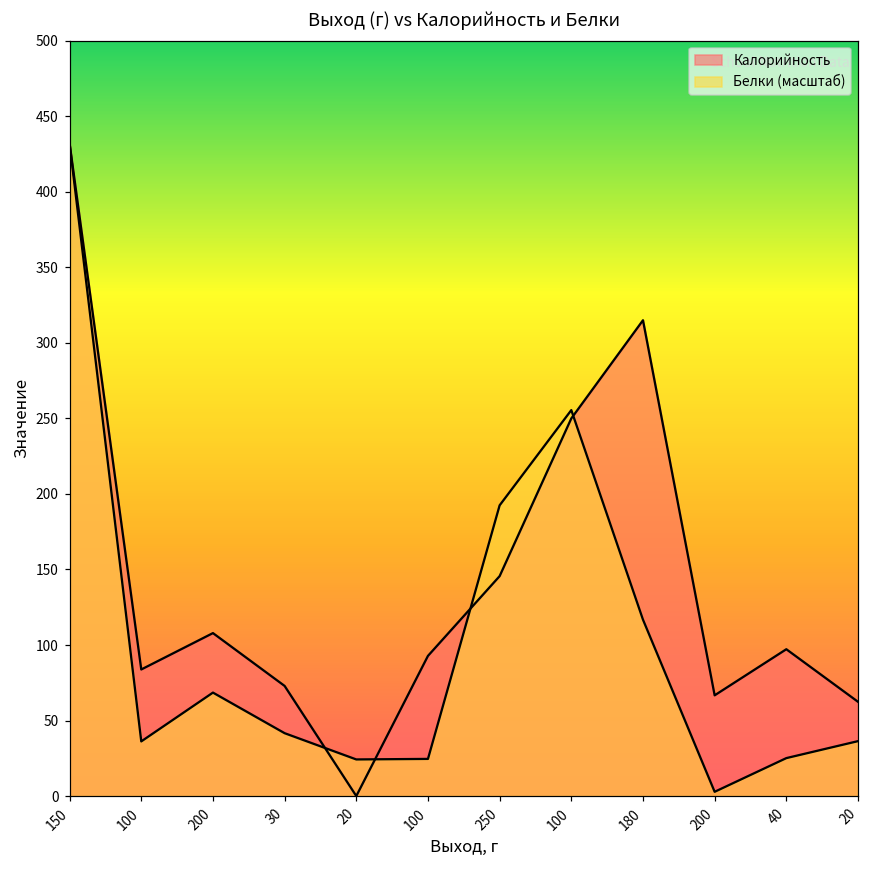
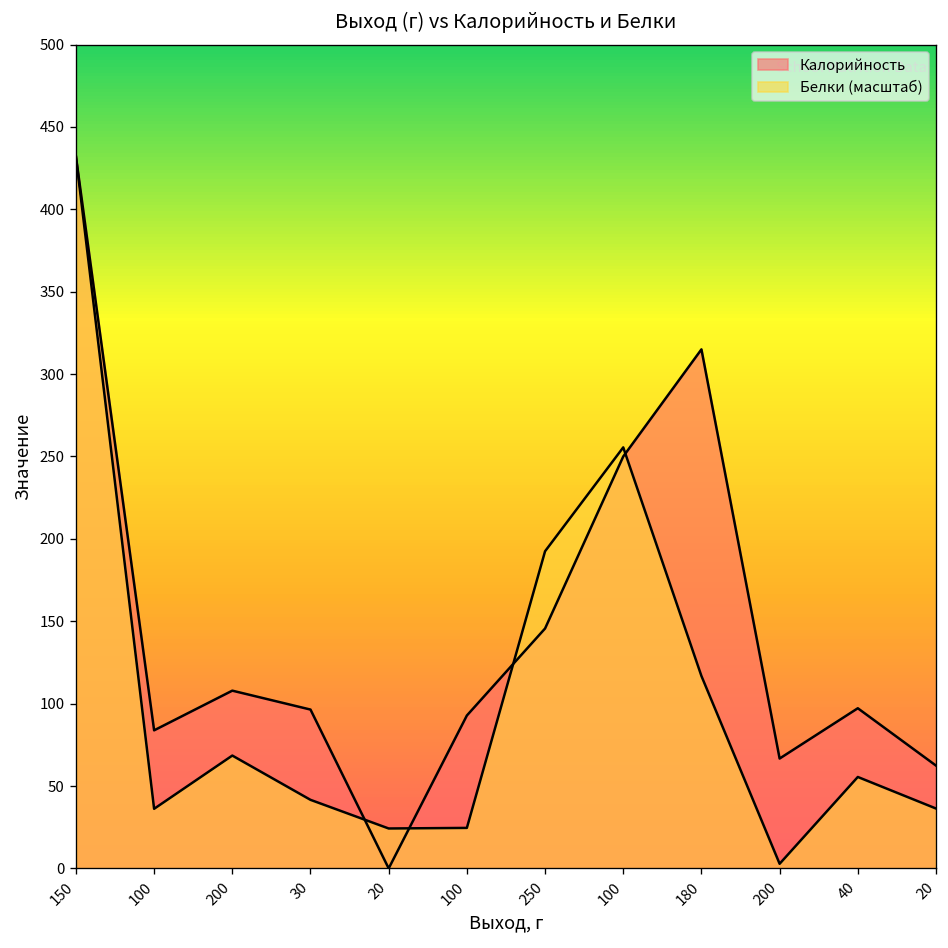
Калорийность, 30: 73 -> 96
Белки (масштаб), 40: 25 -> 55
